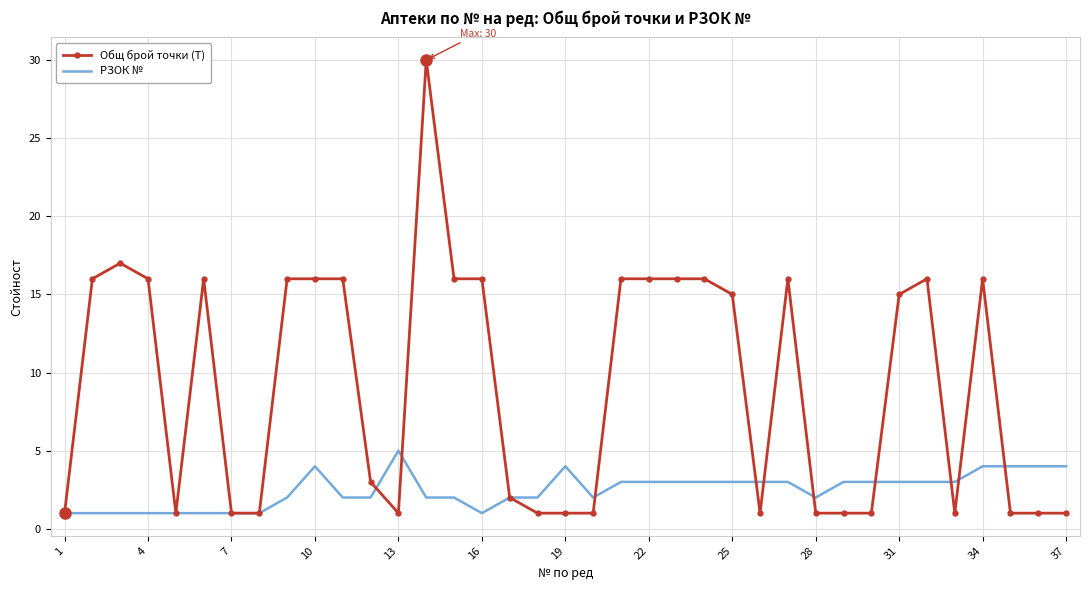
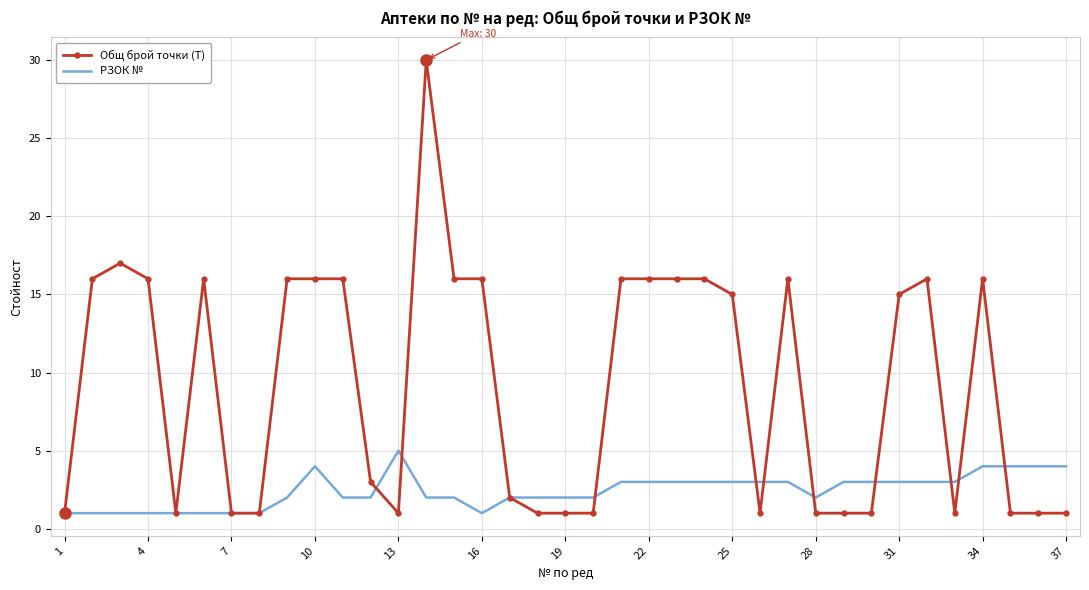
РЗОК №, 19: 4 -> 2
